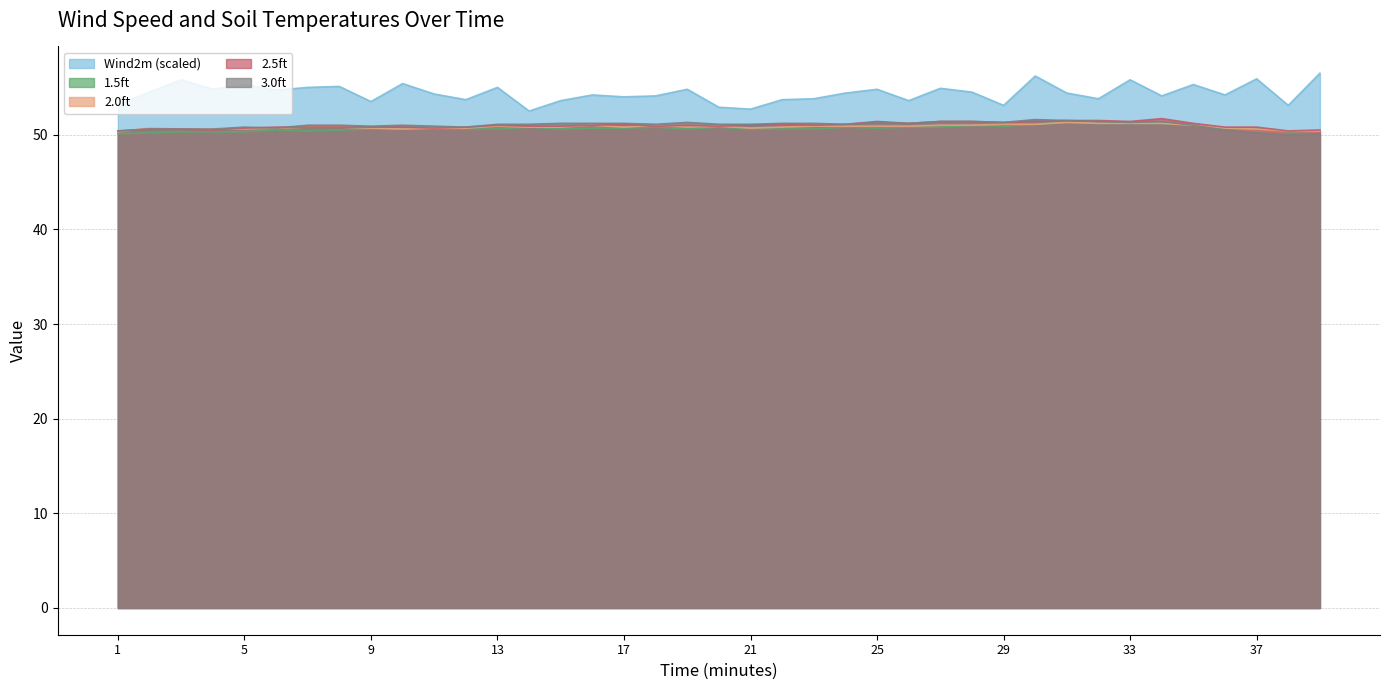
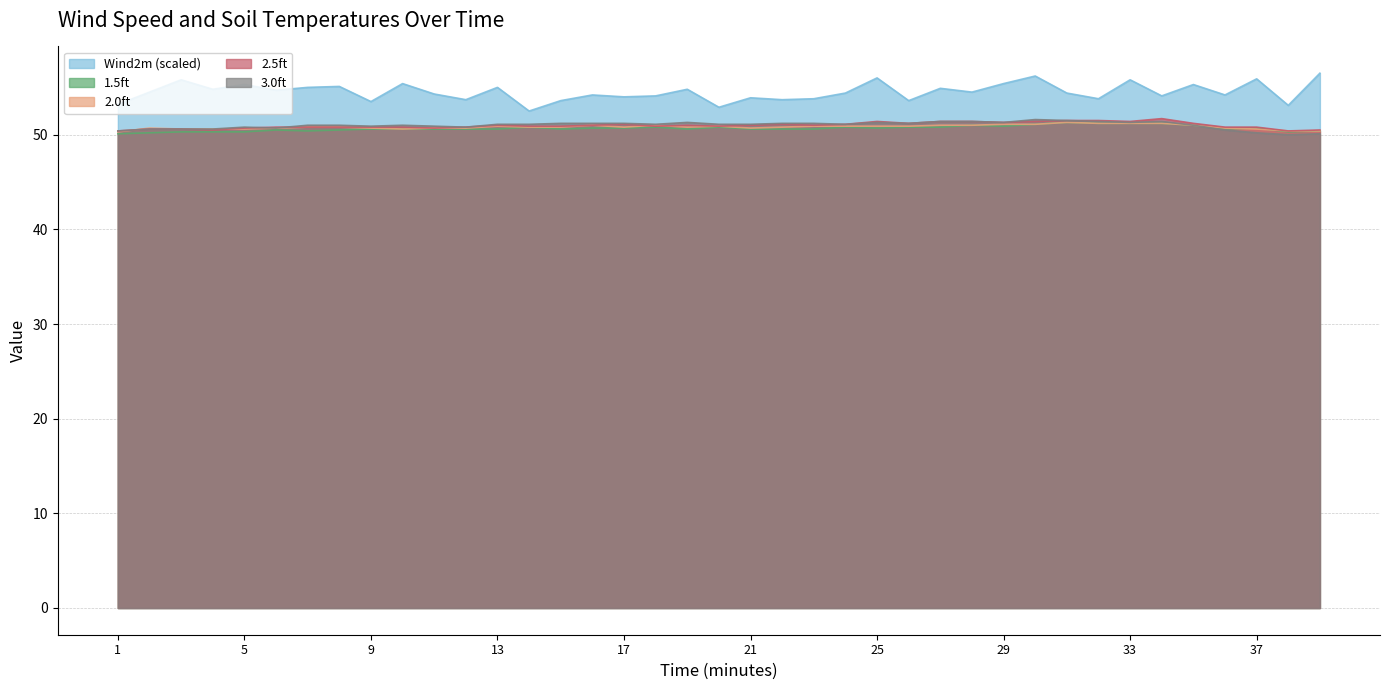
Wind2m (scaled), 21: 53 -> 54
Wind2m (scaled), 25: 55 -> 56
Wind2m (scaled), 29: 53 -> 55
